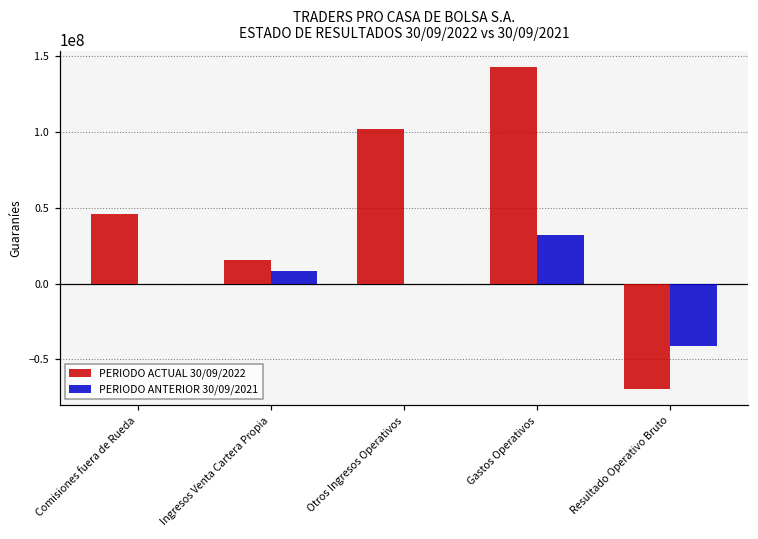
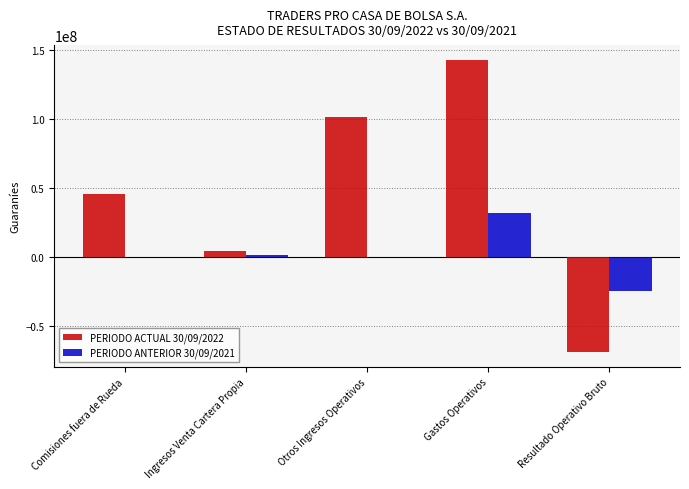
PERIODO ACTUAL 30/09/2022, Ingresos Venta Cartera Propia: 16000000 -> 4000000
PERIODO ANTERIOR 30/09/2021, Ingresos Venta Cartera Propia: 9000000 -> 1000000
PERIODO ANTERIOR 30/09/2021, Resultado Operativo Bruto: -41000000 -> -25000000
